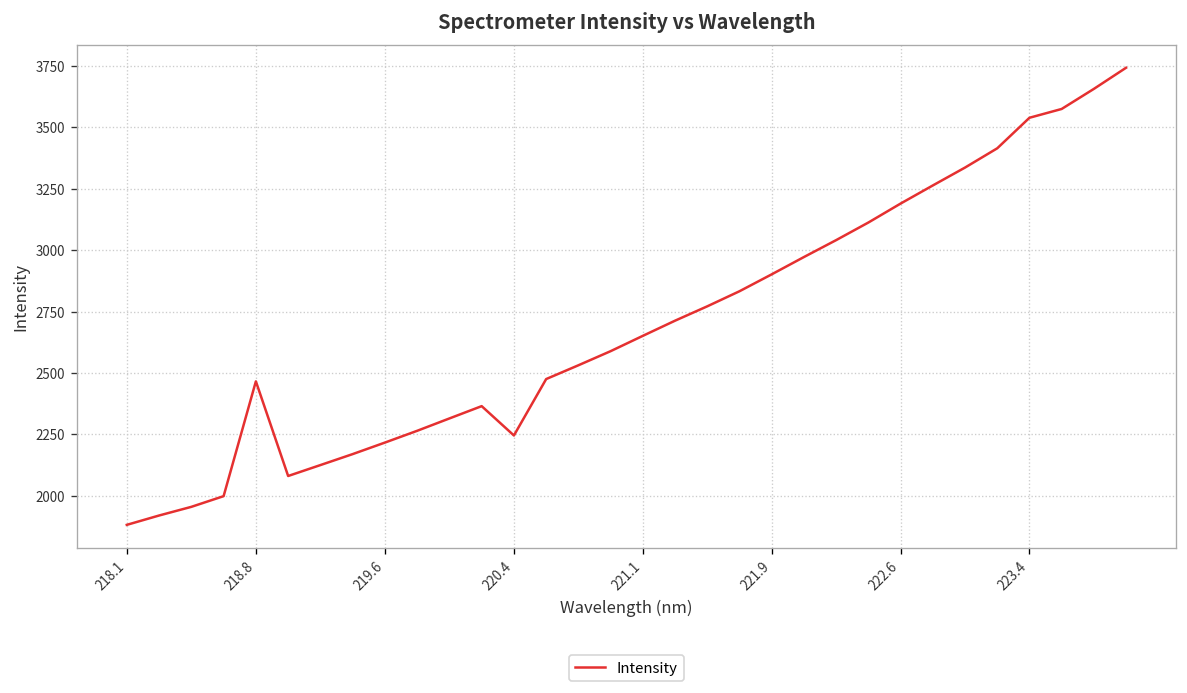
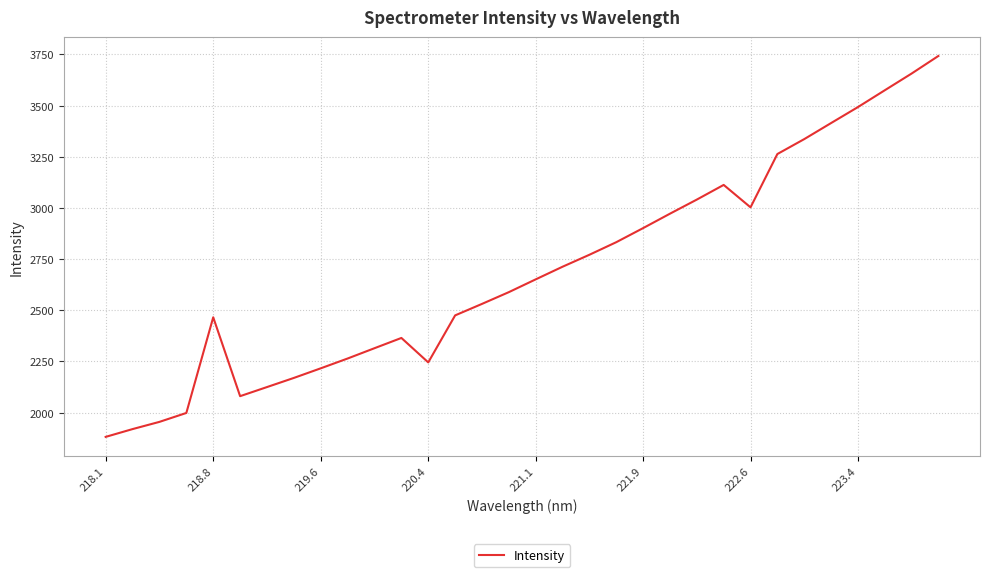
222.6: 3190 -> 3000
223.4: 3540 -> 3490
